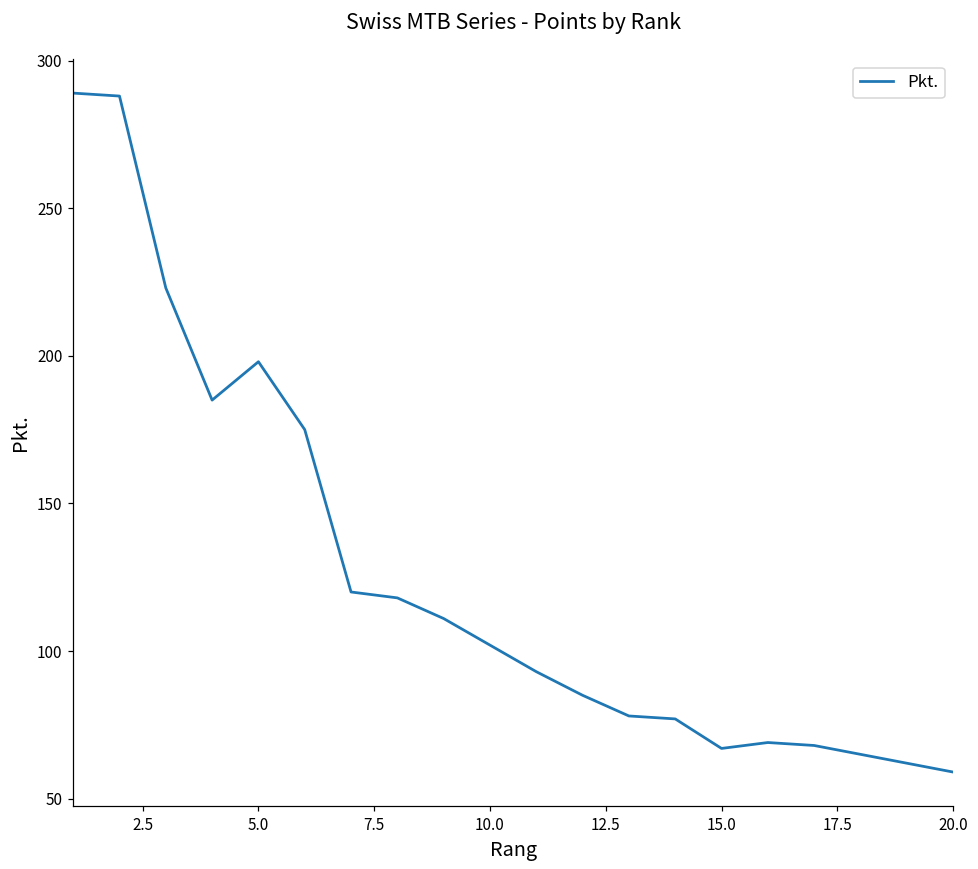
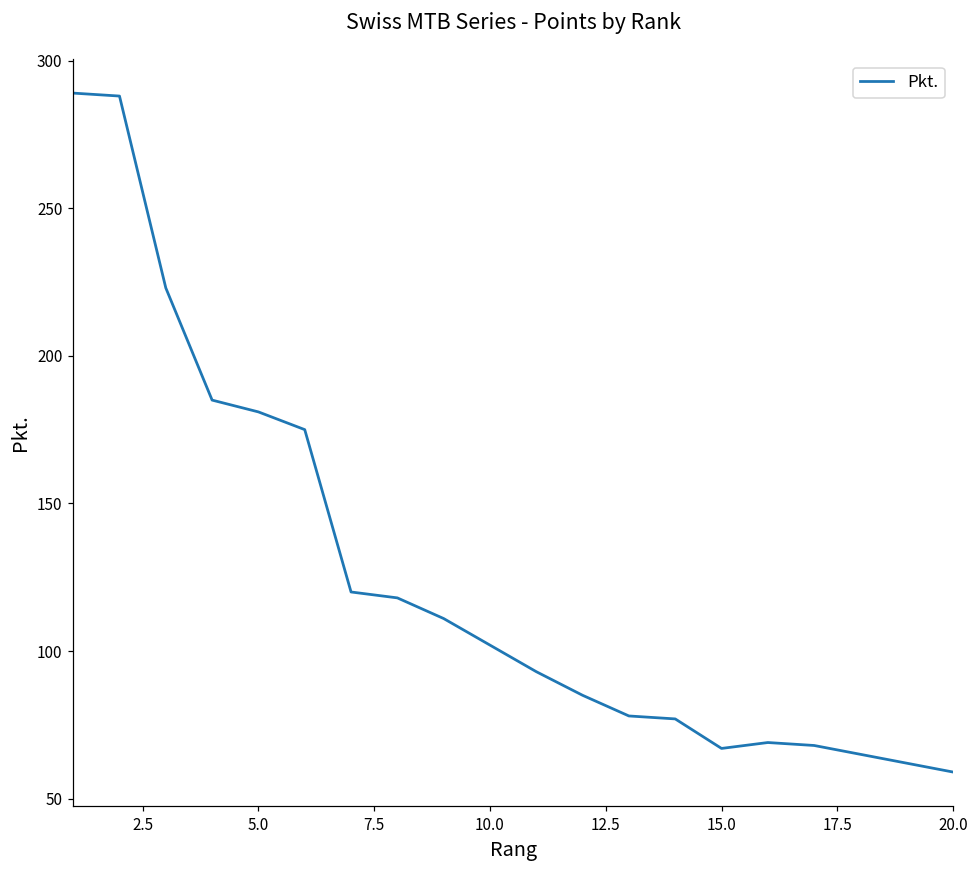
5.0: 198 -> 181
